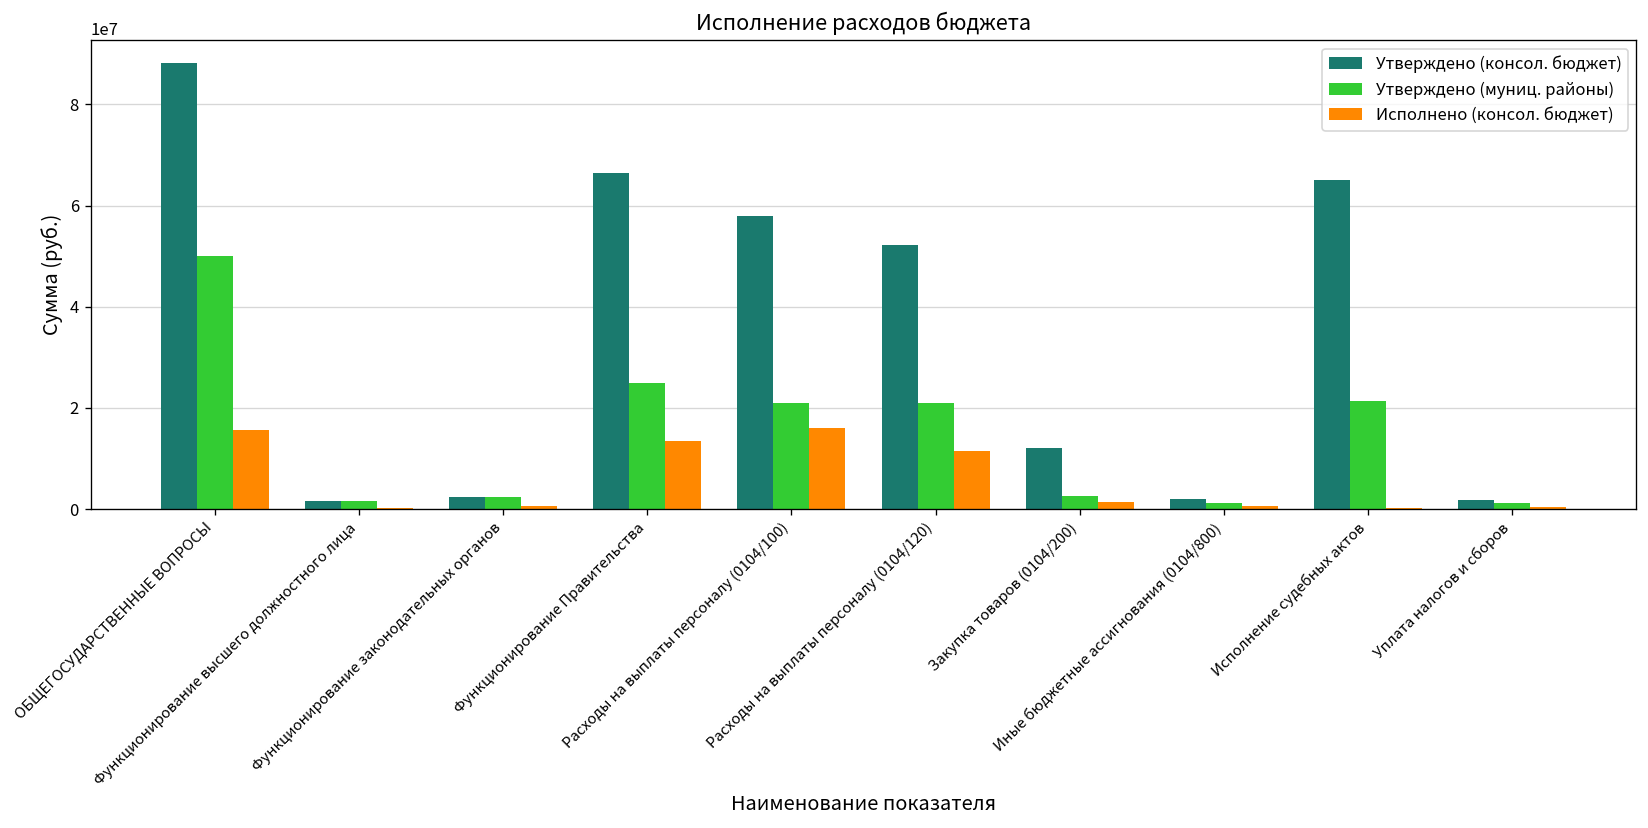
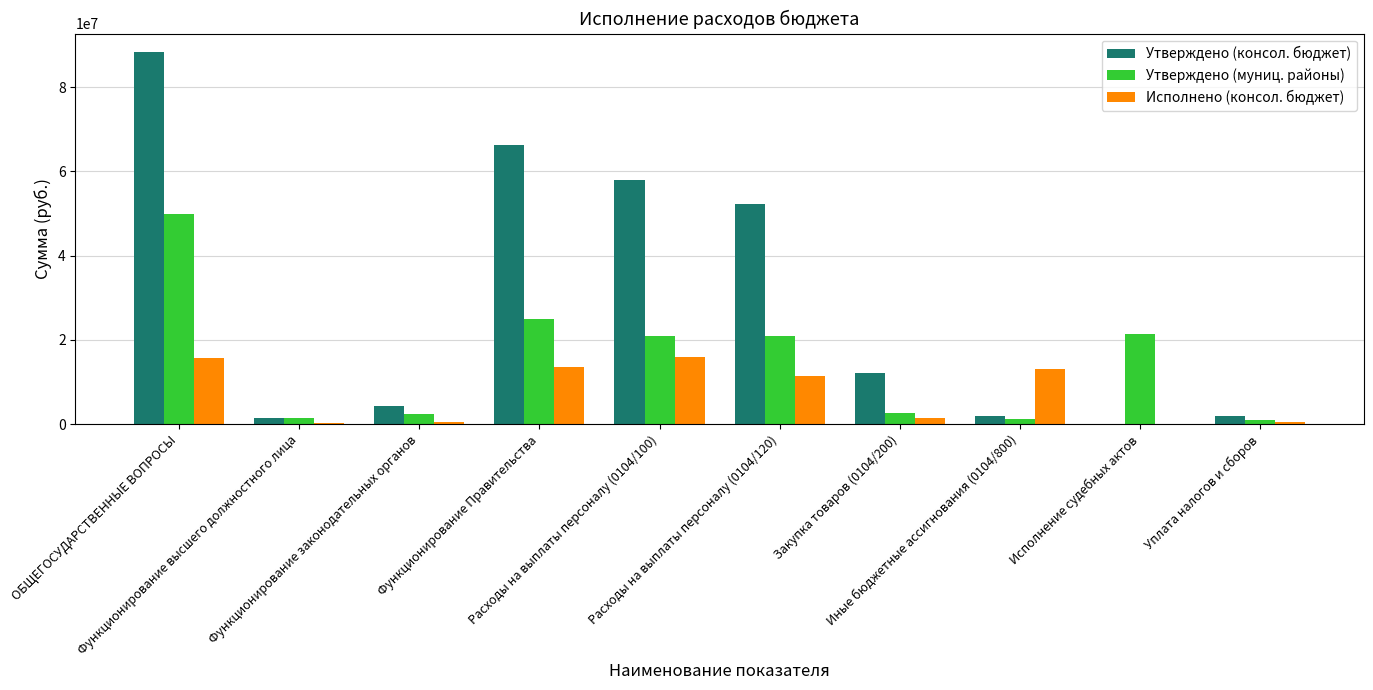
Утверждено (консол. бюджет), Функционирование законодательных органов: 2000000 -> 4000000
Исполнено (консол. бюджет), Иные бюджетные ассигнования (0104/800): 1000000 -> 13000000
Утверждено (консол. бюджет), Исполнение судебных актов: 65000000 -> 0
